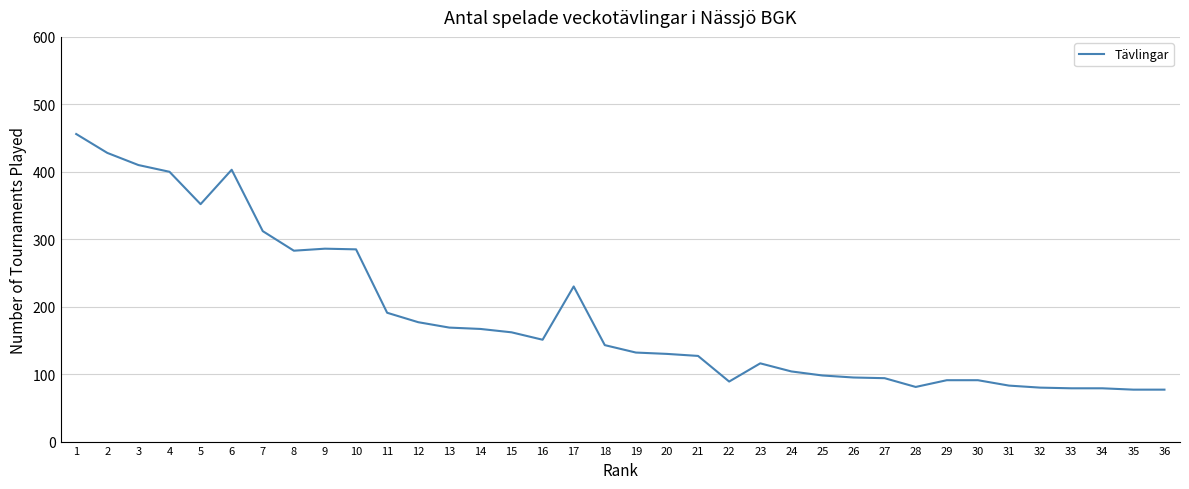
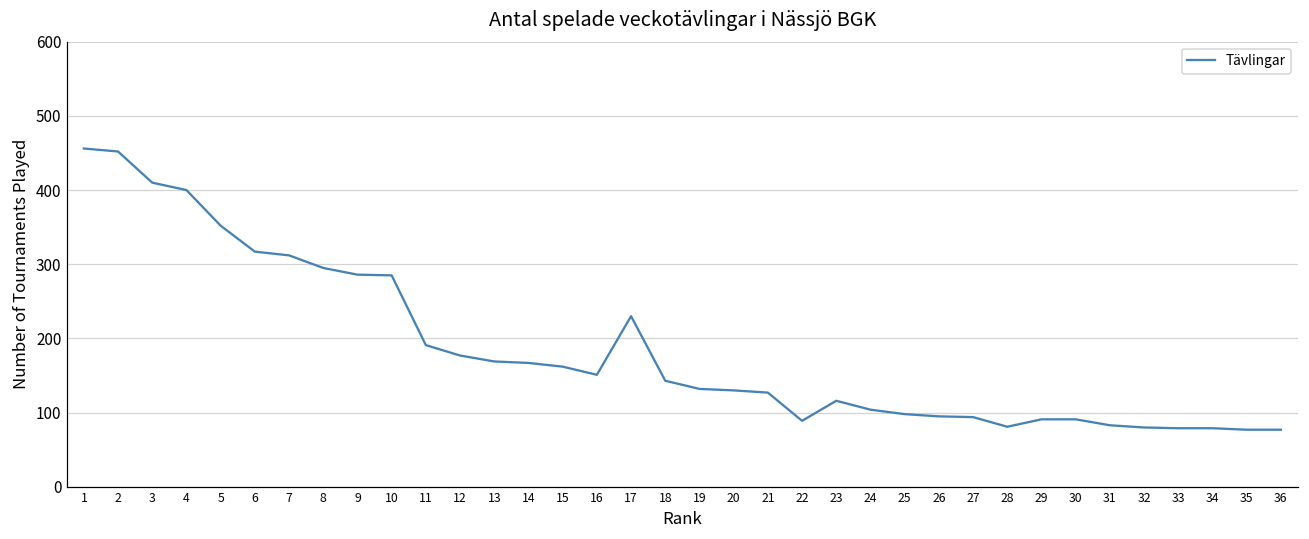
2: 430 -> 450
6: 400 -> 320
8: 280 -> 300
